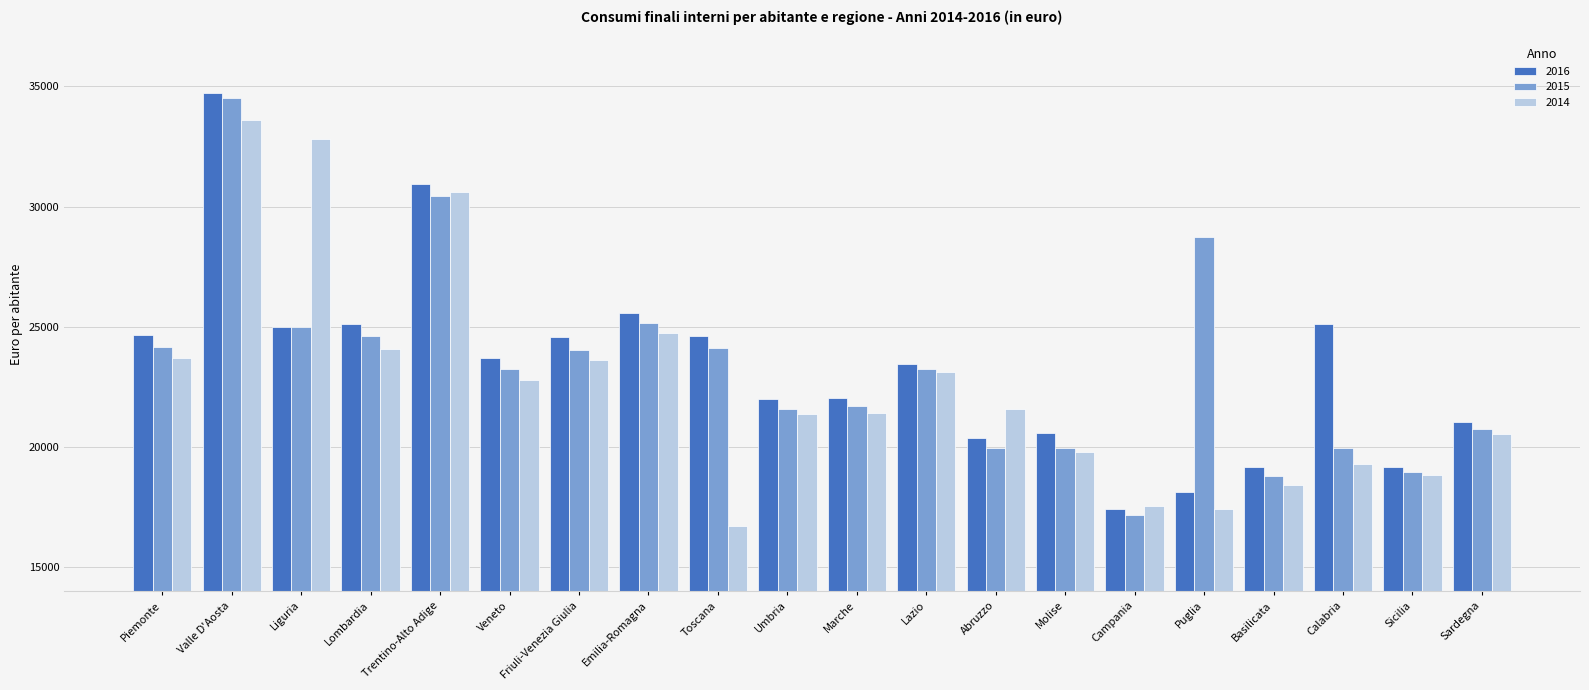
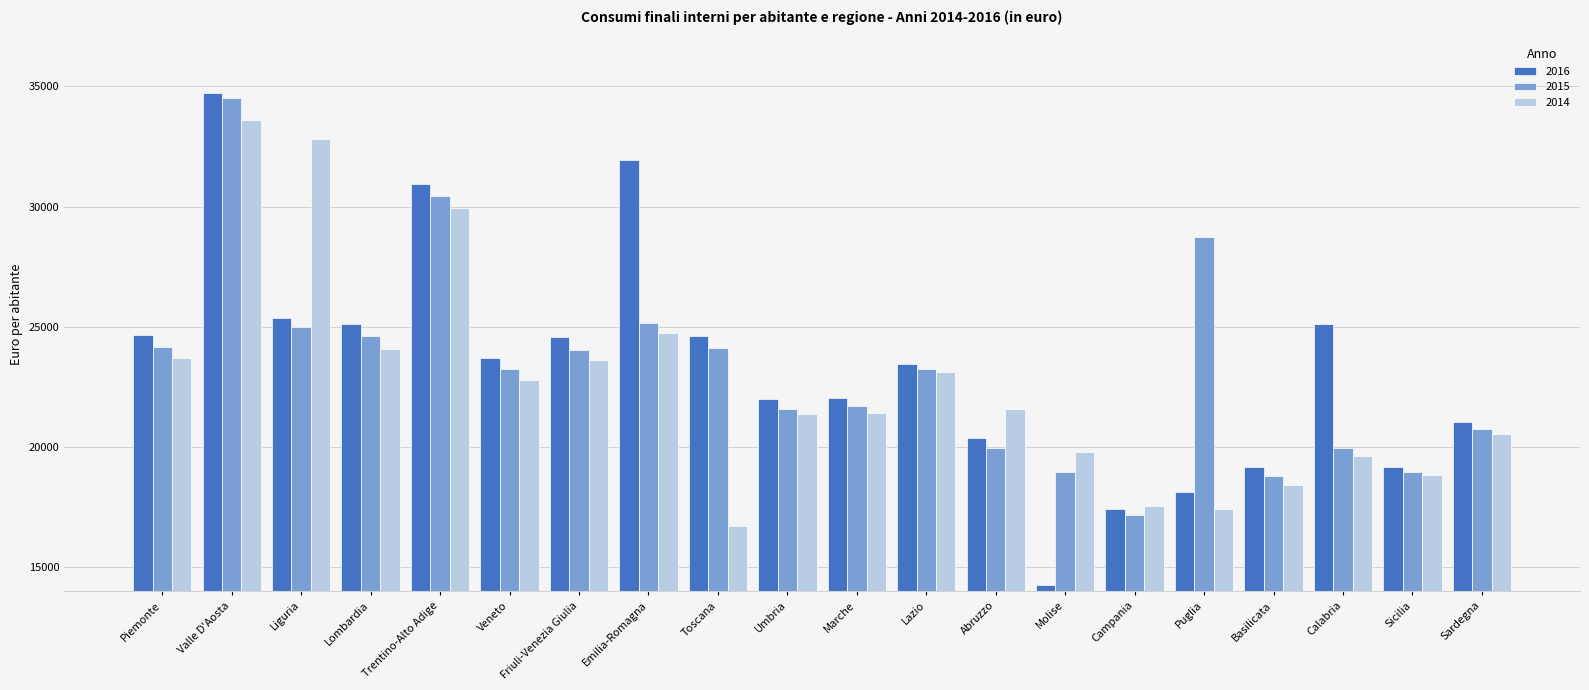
2016, Liguria: 25000 -> 25400
2014, Trentino-Alto Adige: 30600 -> 30000
2016, Emilia-Romagna: 25600 -> 31900
2016, Molise: 20600 -> 14300
2015, Molise: 19900 -> 19000
2014, Calabria: 19300 -> 19600
